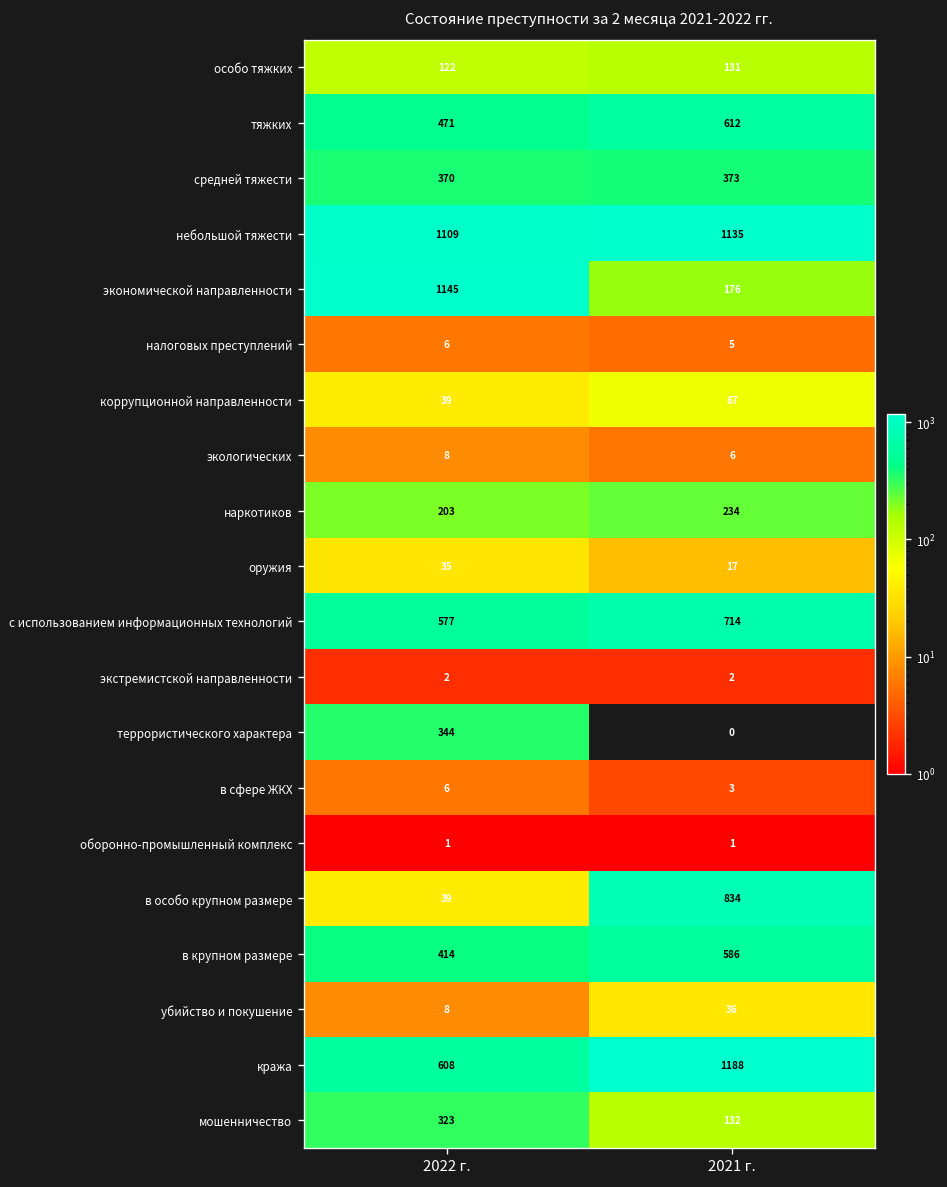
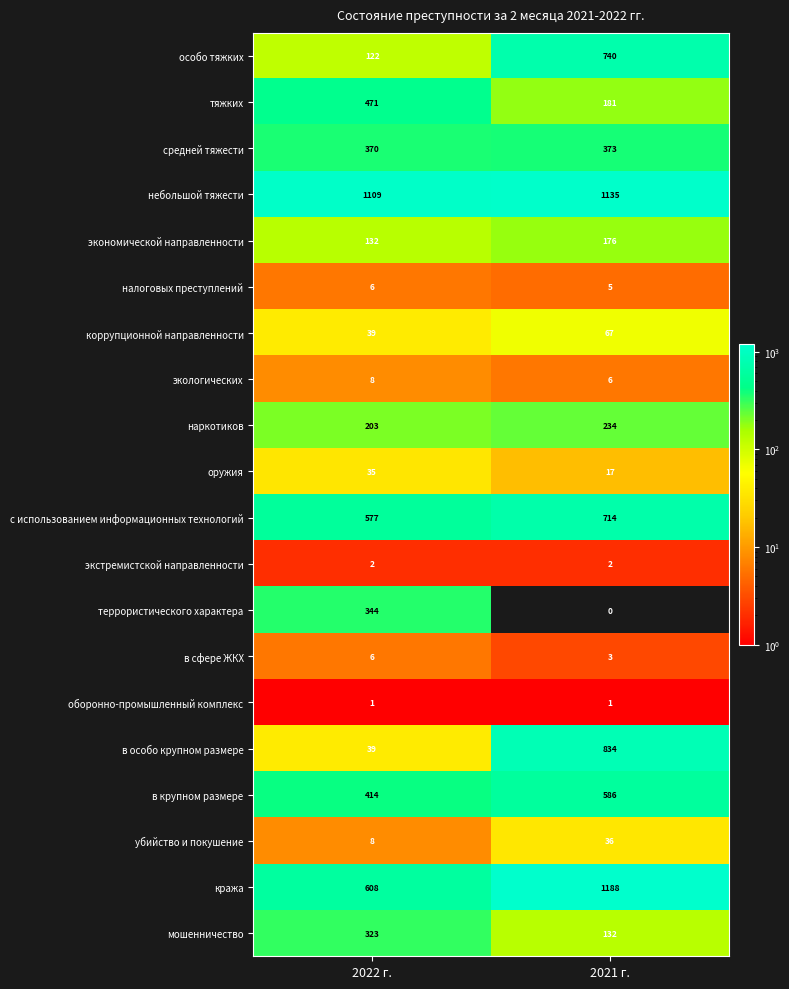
особо тяжких, 2021 г.: 131 -> 740
тяжких, 2021 г.: 612 -> 181
экономической направленности, 2022 г.: 1145 -> 132
